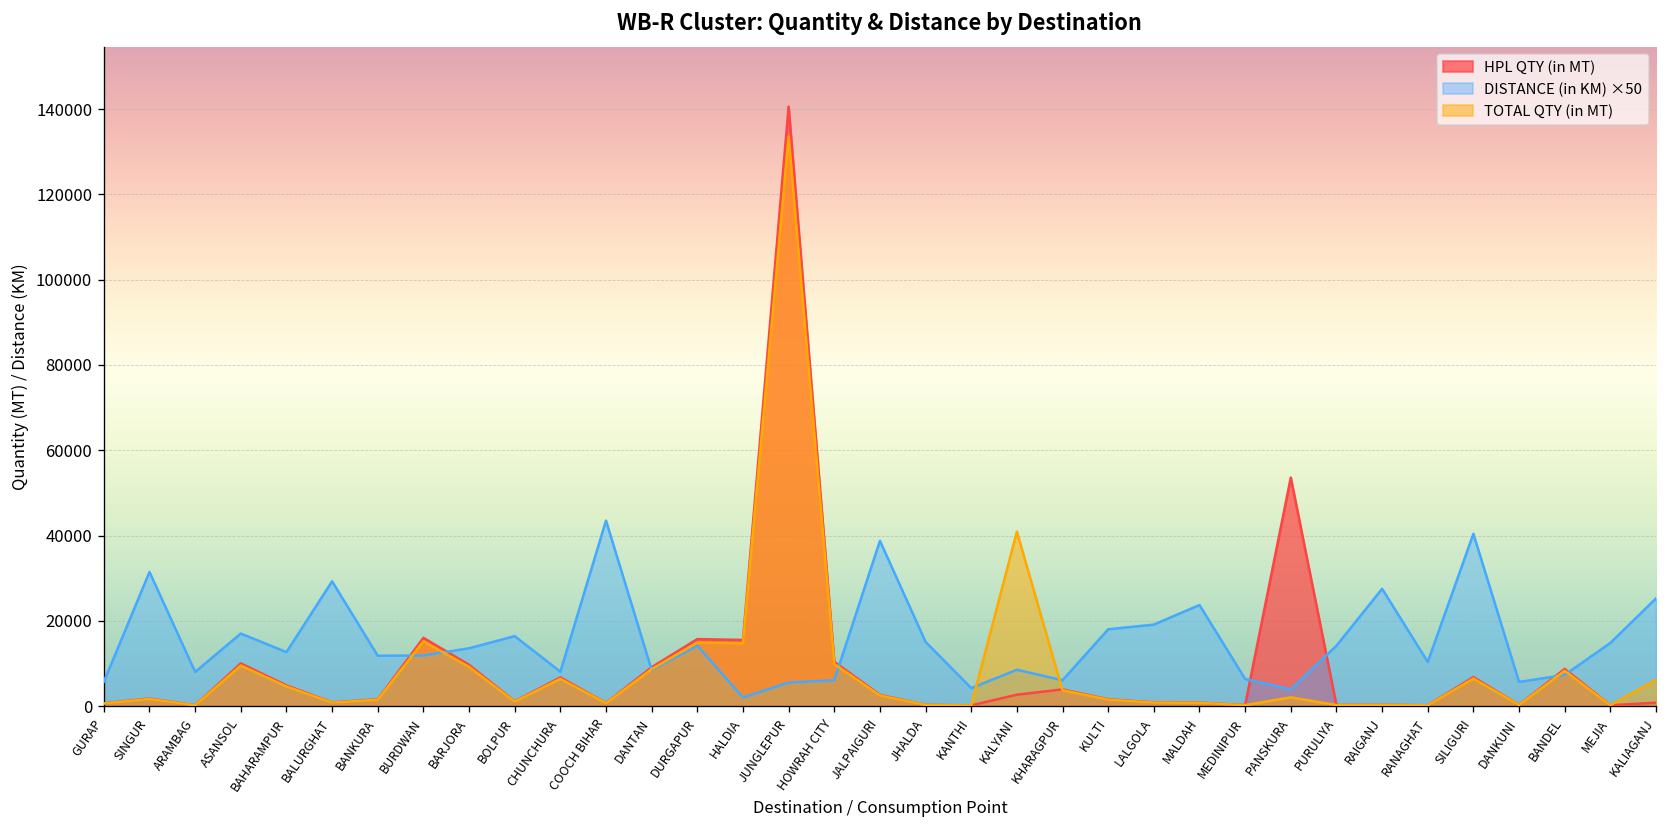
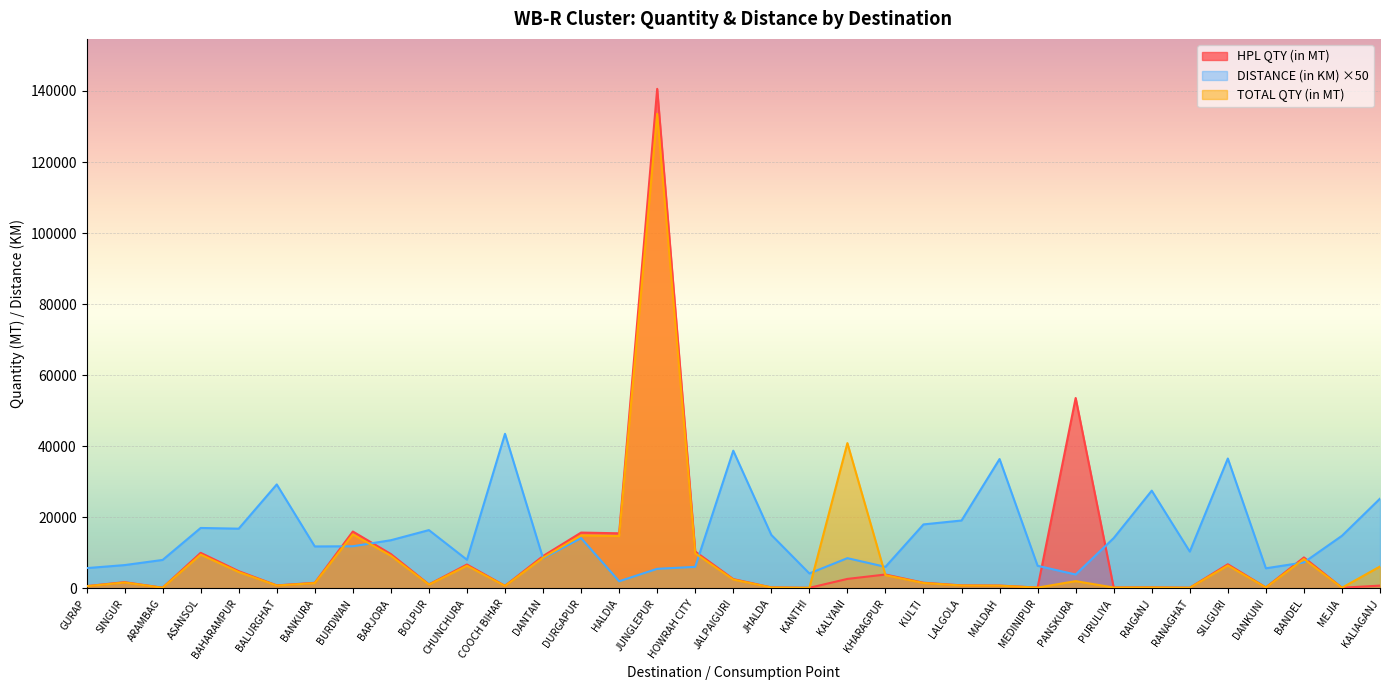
DISTANCE (in KM) ×50, SINGUR: 31000 -> 7000
DISTANCE (in KM) ×50, BAHARAMPUR: 13000 -> 17000
DISTANCE (in KM) ×50, MALDAH: 24000 -> 36000
DISTANCE (in KM) ×50, SILIGURI: 40000 -> 37000
